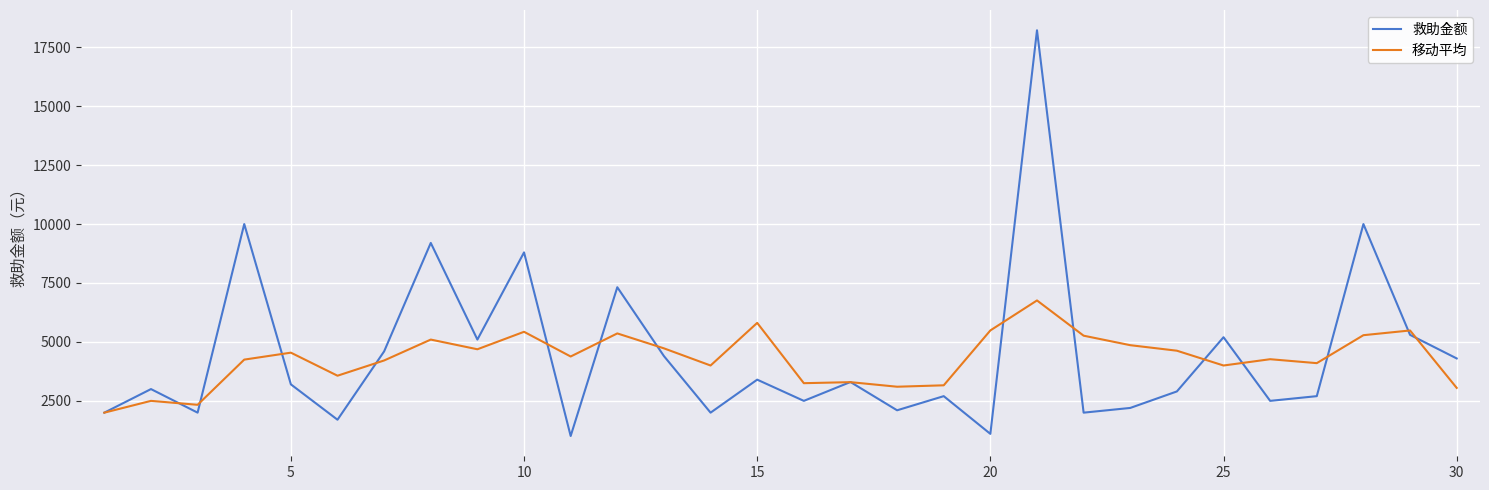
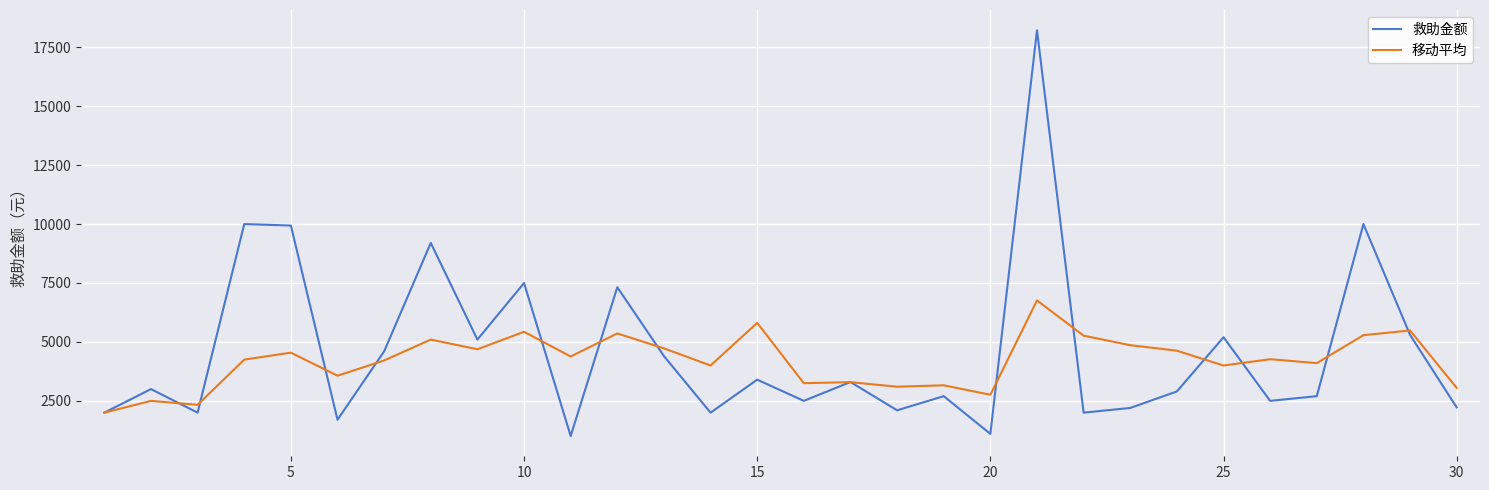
救助金额, 5: 3200 -> 9900
救助金额, 10: 8800 -> 7500
移动平均, 20: 5500 -> 2800
救助金额, 30: 4300 -> 2200
